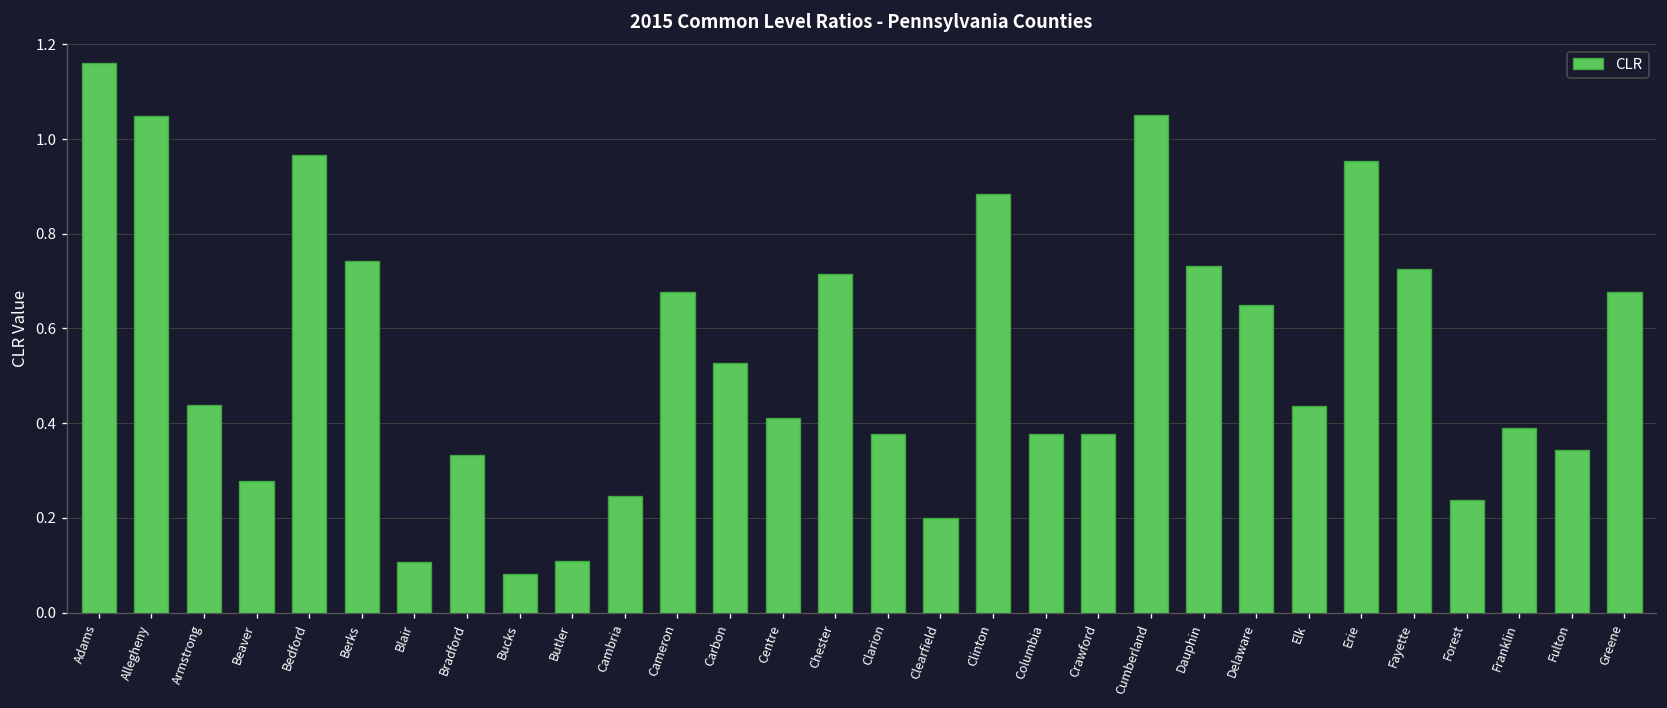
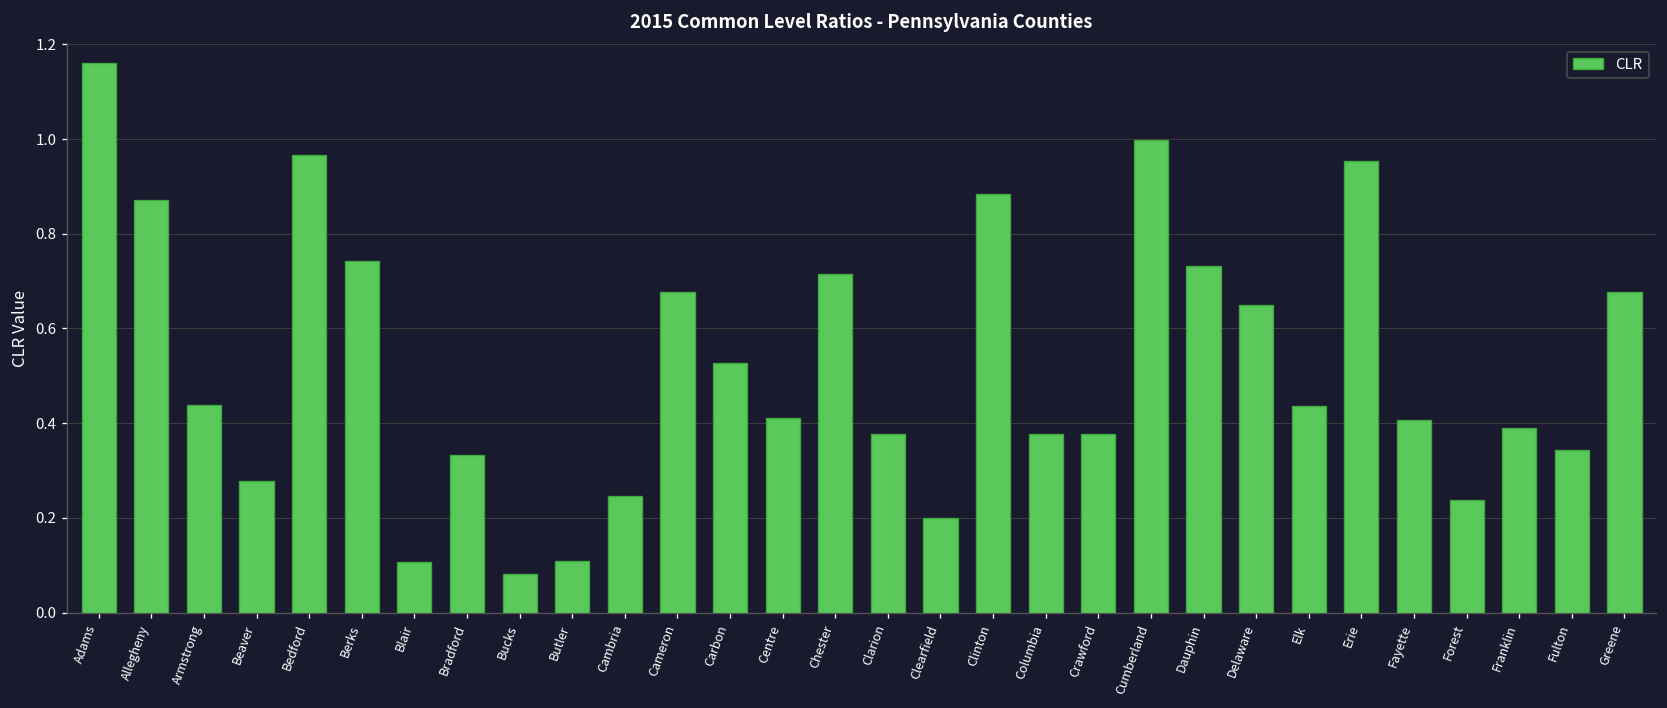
Allegheny: 1.05 -> 0.87
Cumberland: 1.05 -> 1.00
Fayette: 0.73 -> 0.41
